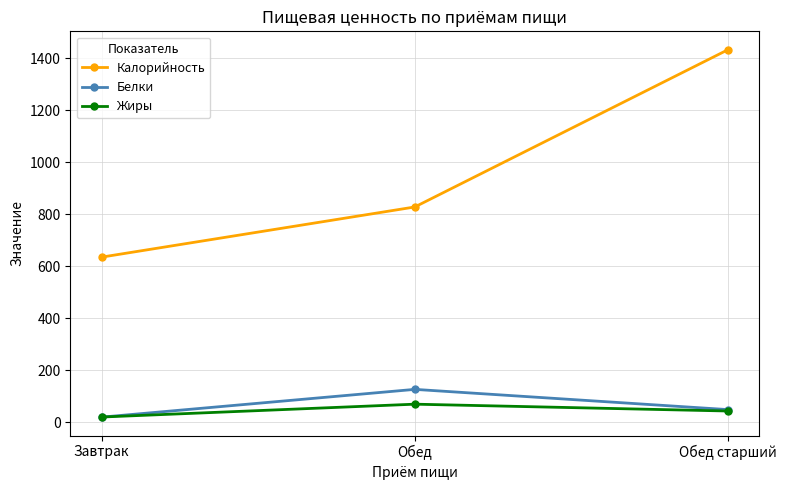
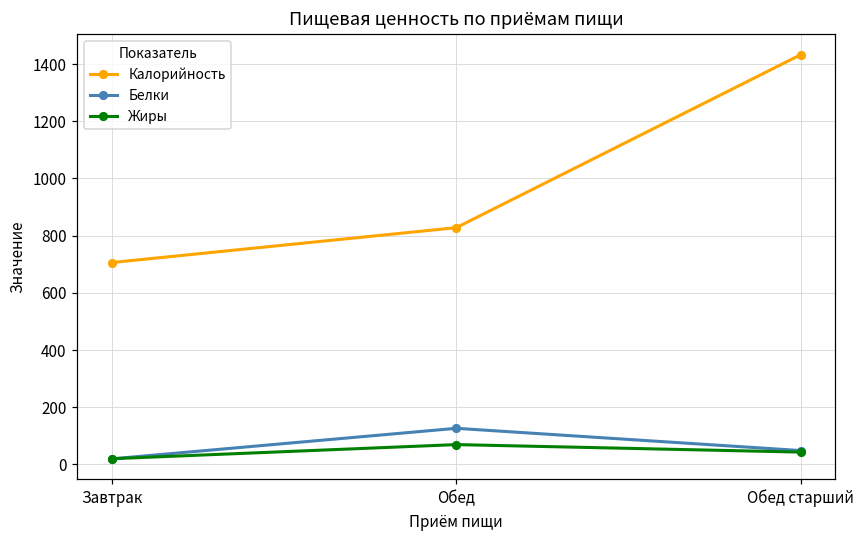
Калорийность, Завтрак: 640 -> 710
